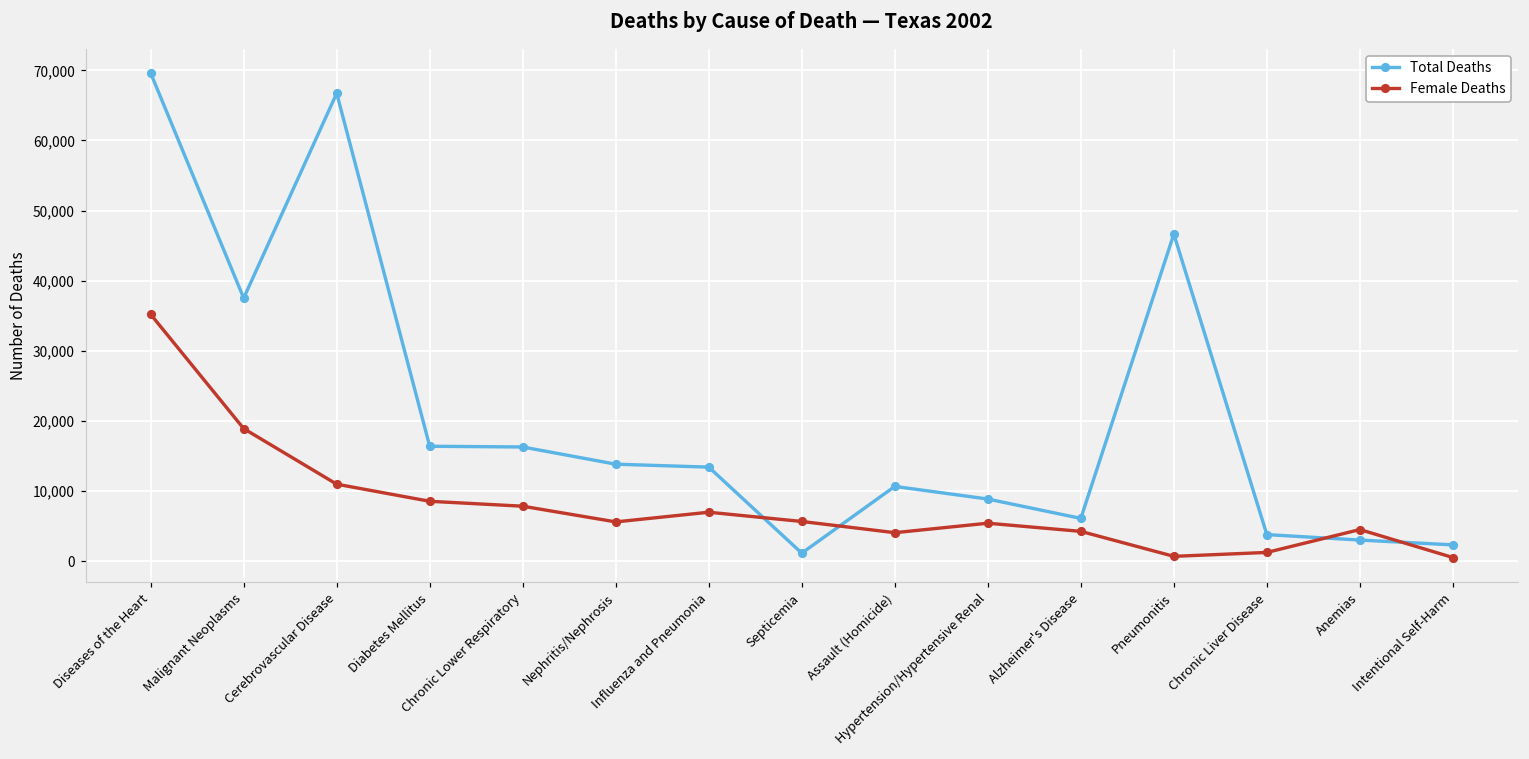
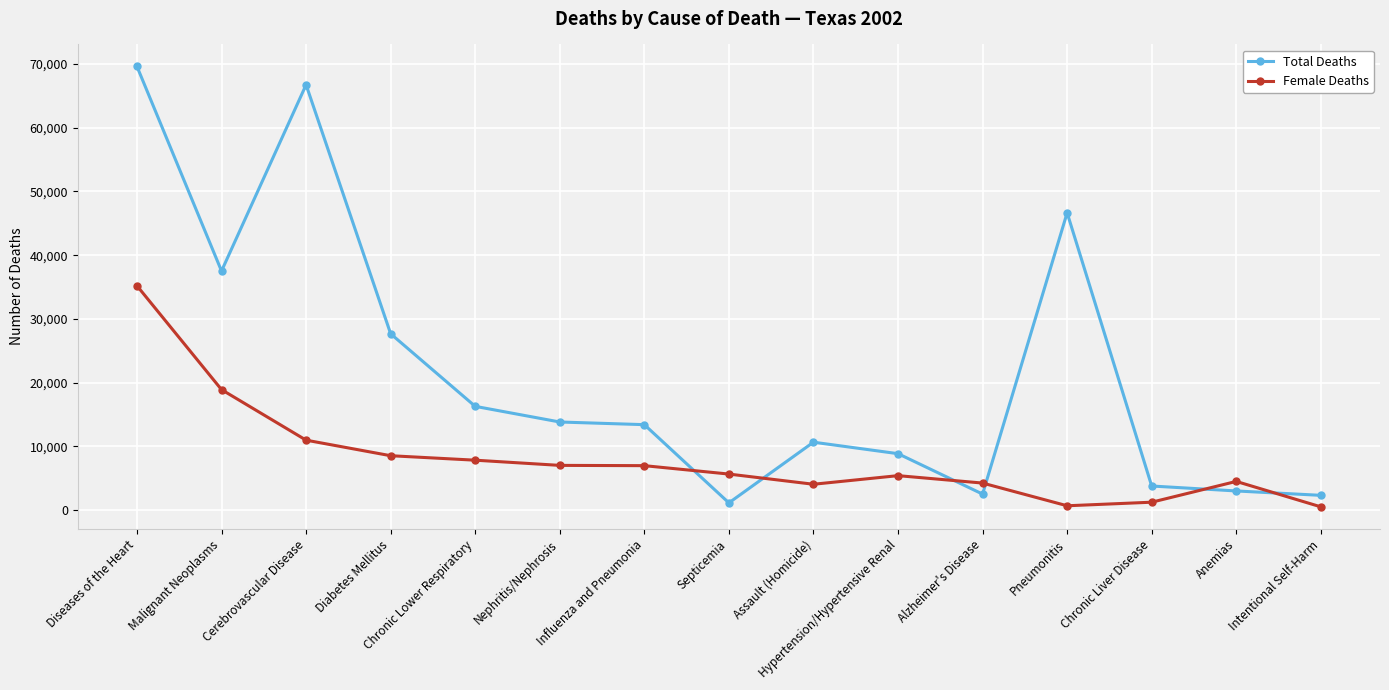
Total Deaths, Diabetes Mellitus: 16,000 -> 28,000
Female Deaths, Nephritis/Nephrosis: 6,000 -> 7,000
Total Deaths, Alzheimer's Disease: 6,000 -> 3,000
